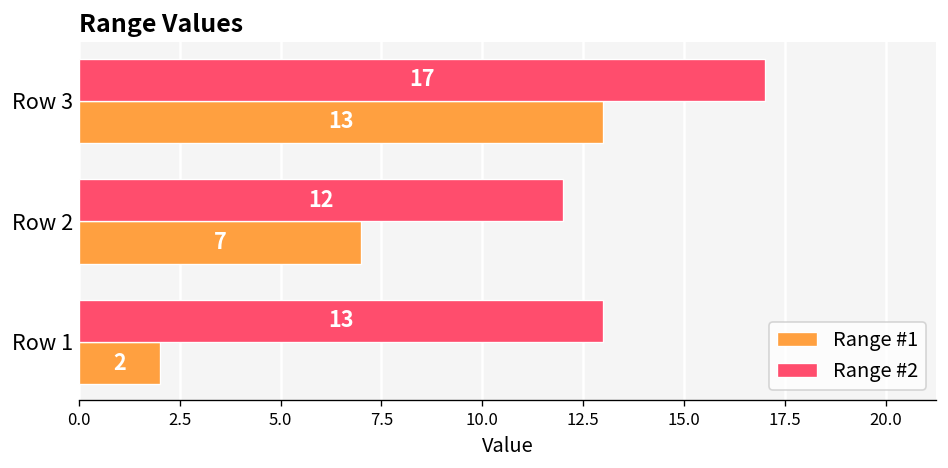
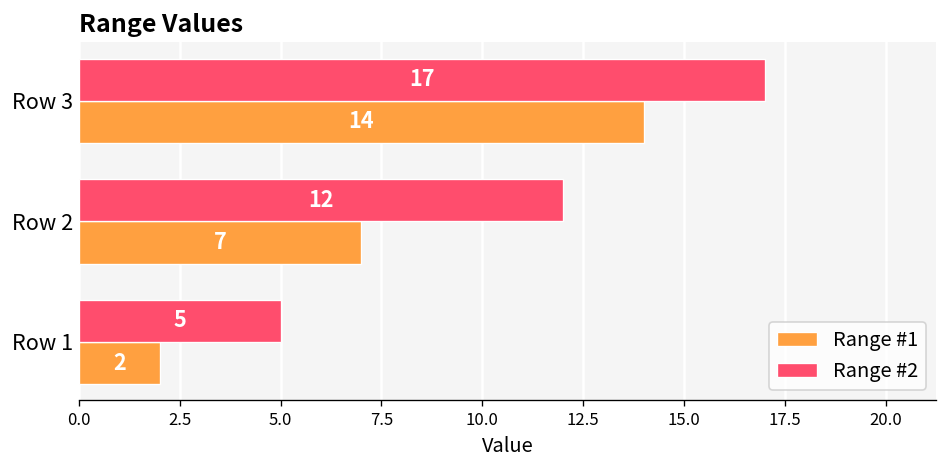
Range #1, Row 3: 13 -> 14
Range #2, Row 1: 13 -> 5
